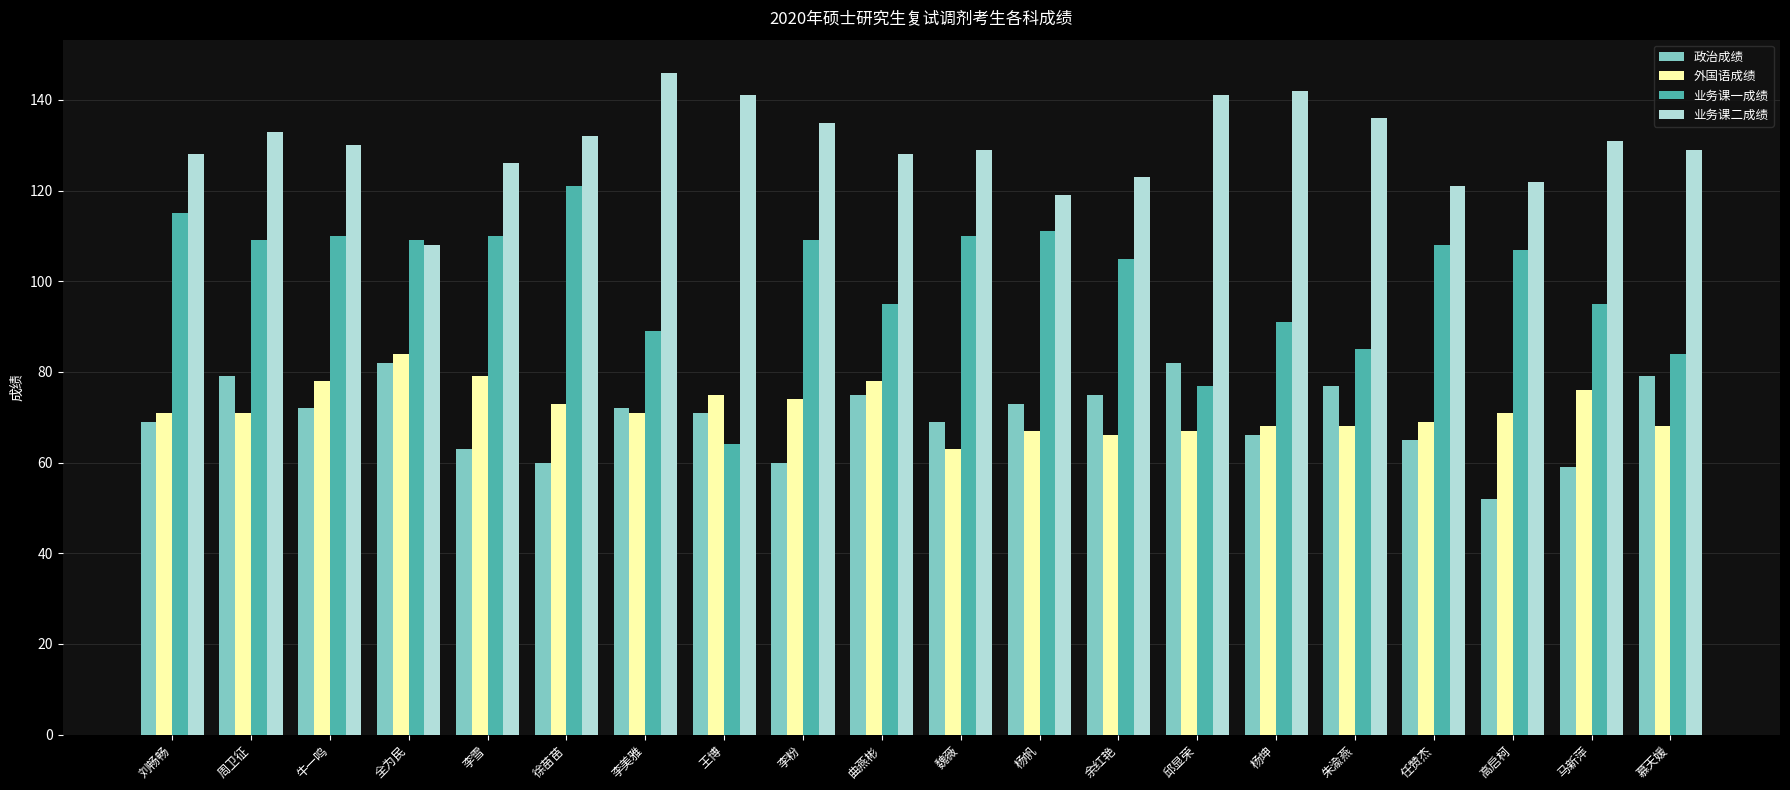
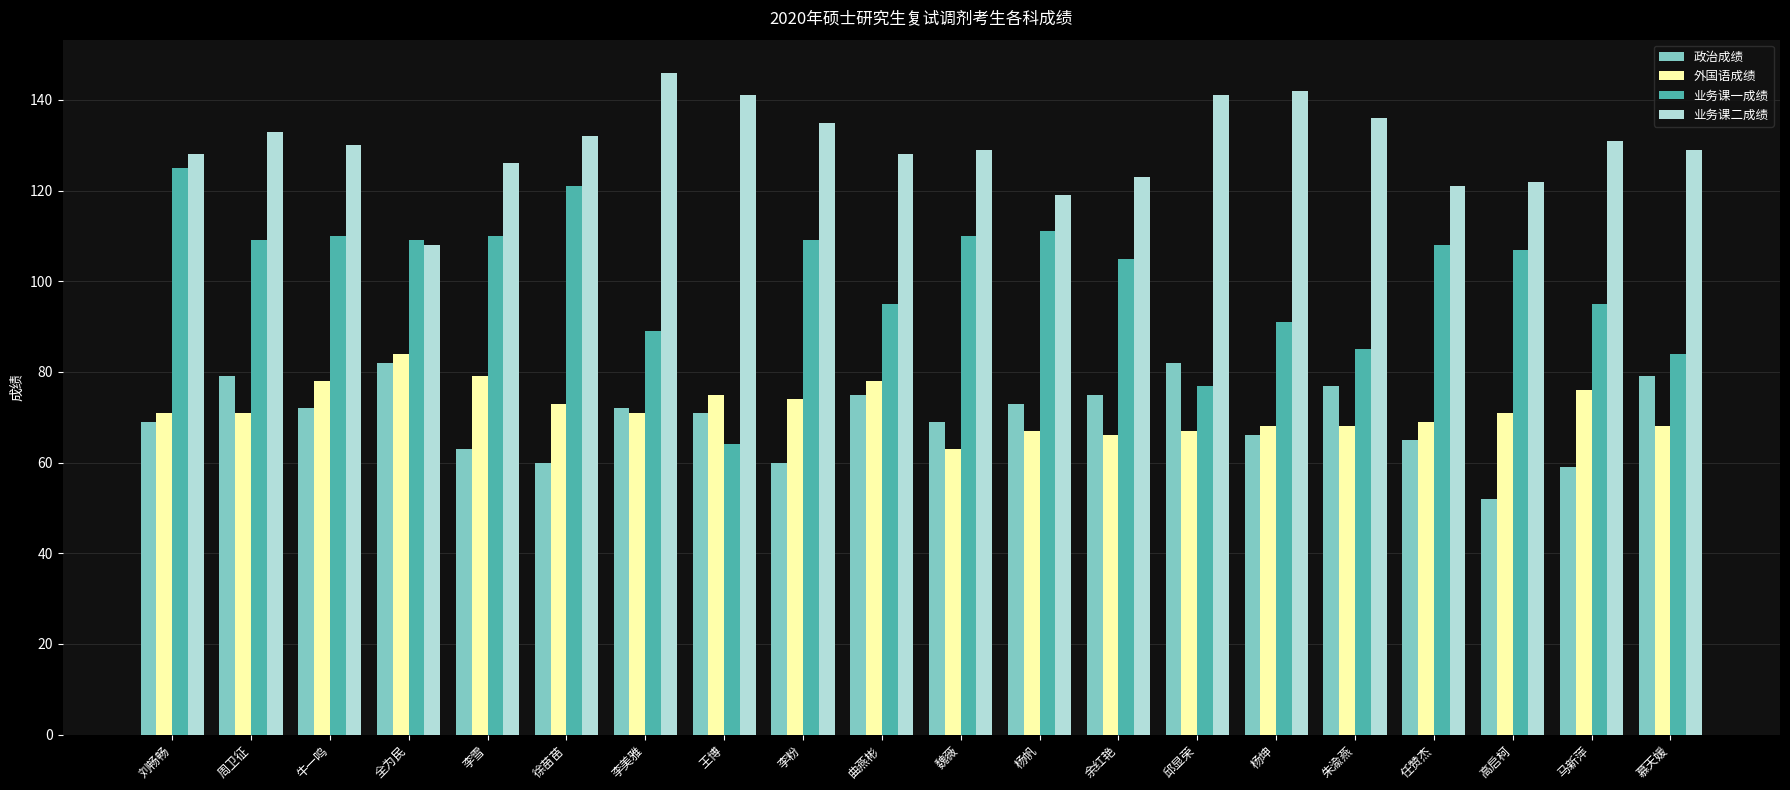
业务课一成绩, 刘畅畅: 115 -> 125
